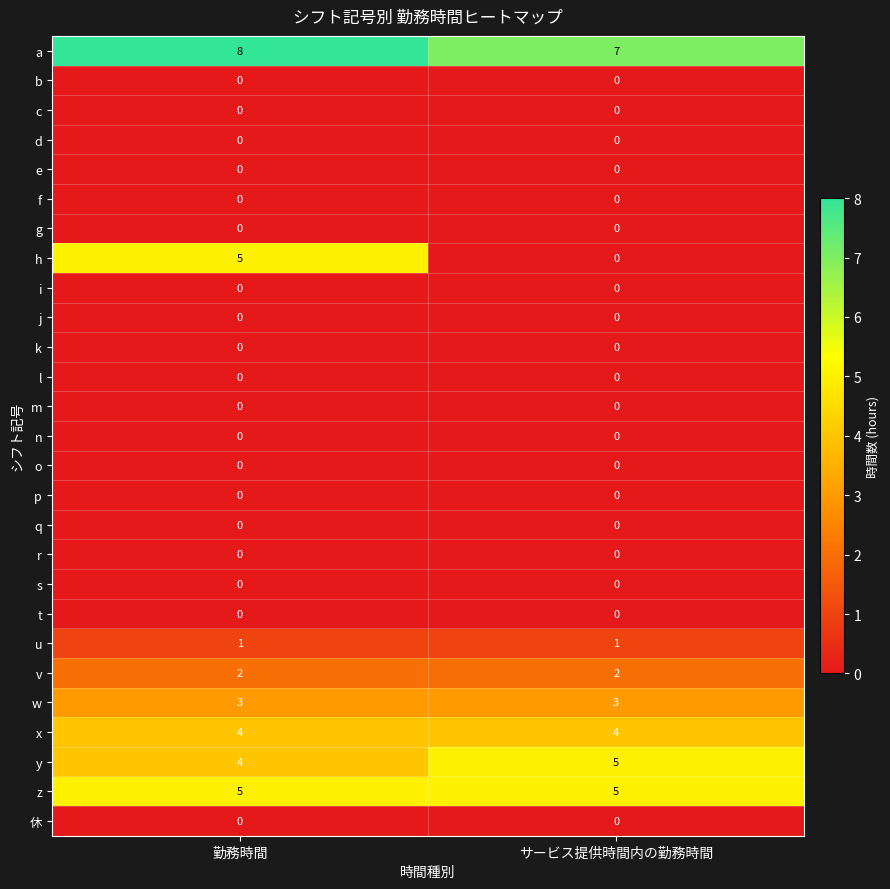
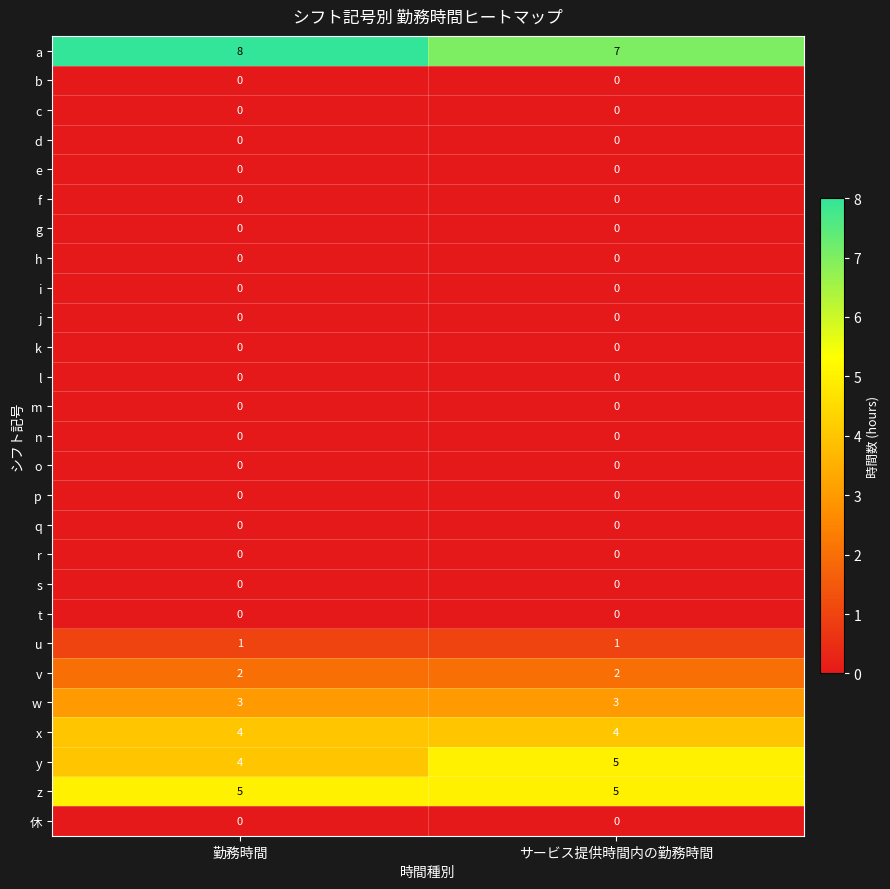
h, 勤務時間: 5 -> 0
